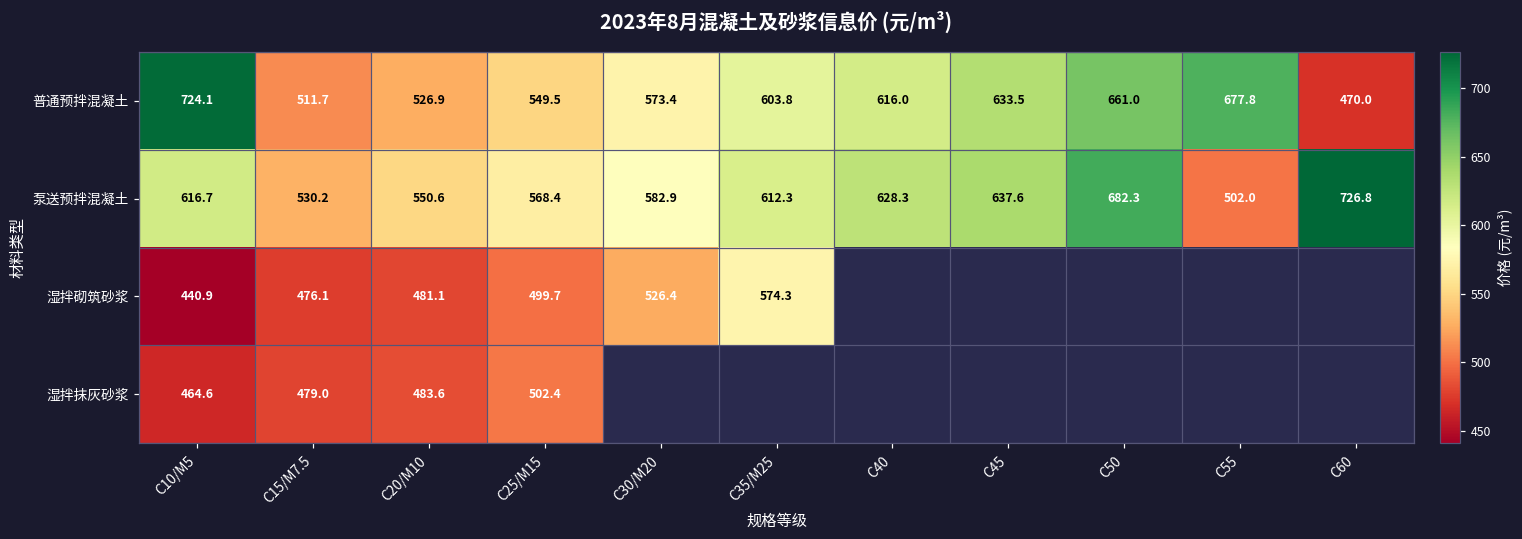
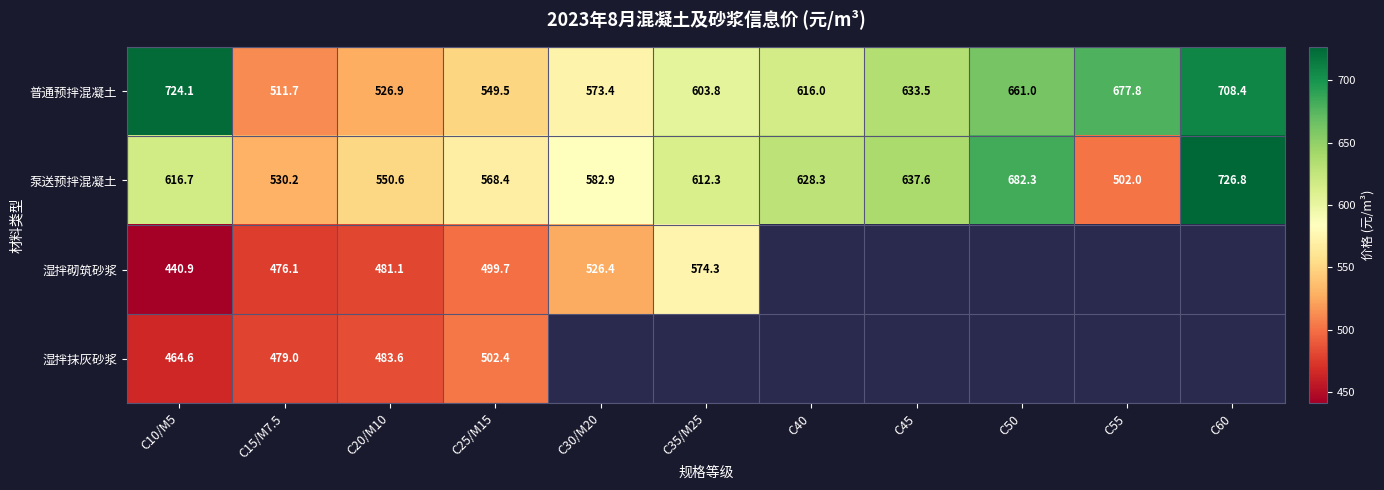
普通预拌混凝土, C60: 470.0 -> 708.4
